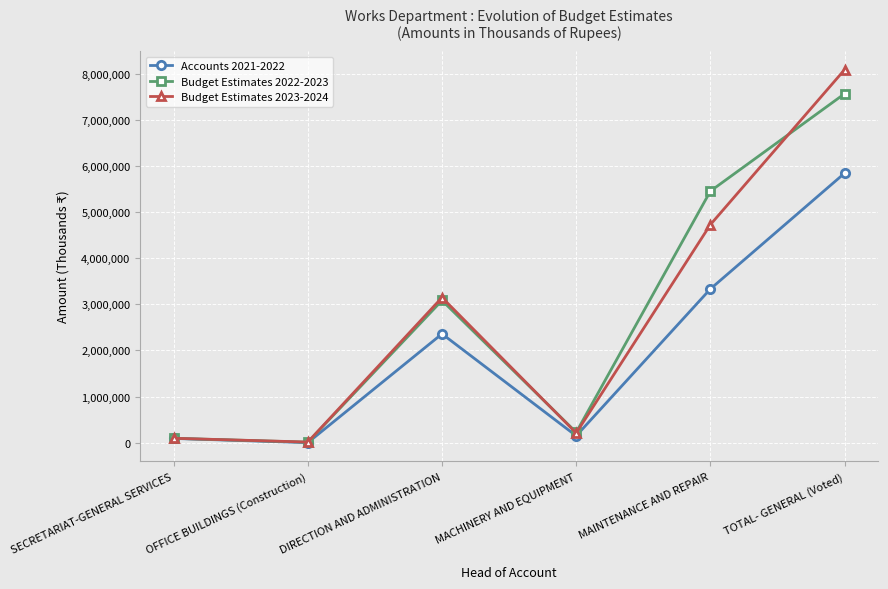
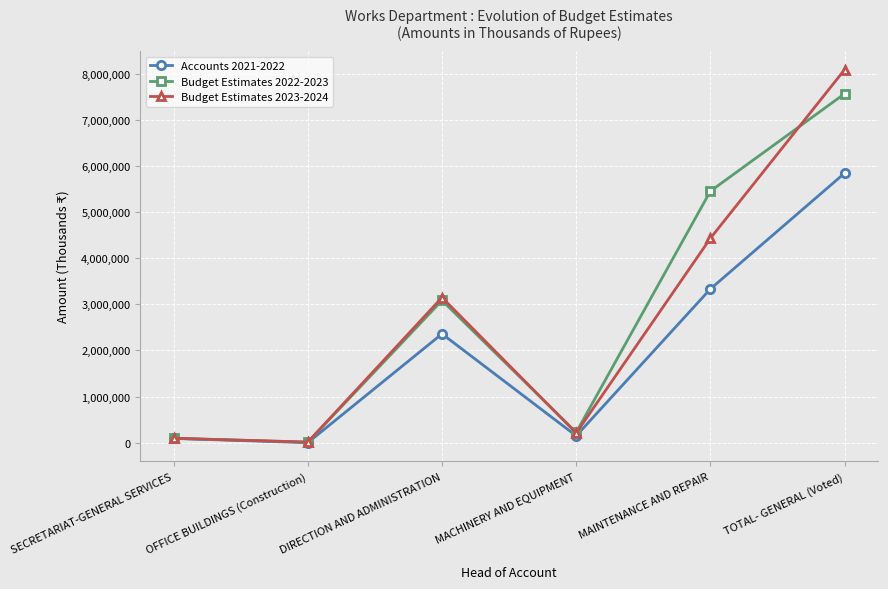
Budget Estimates 2023-2024, MAINTENANCE AND REPAIR: 4,700,000 -> 4,400,000
